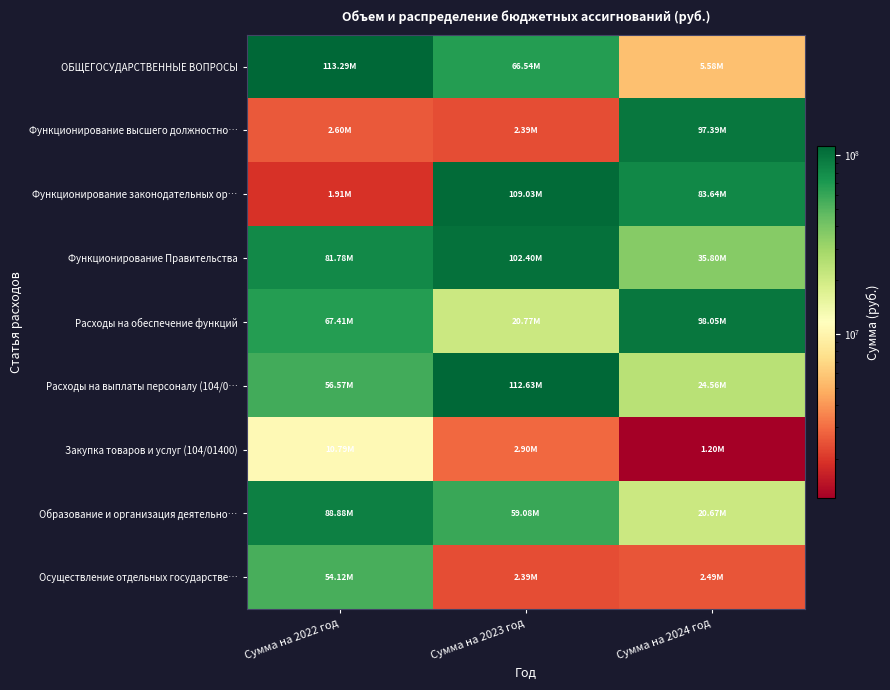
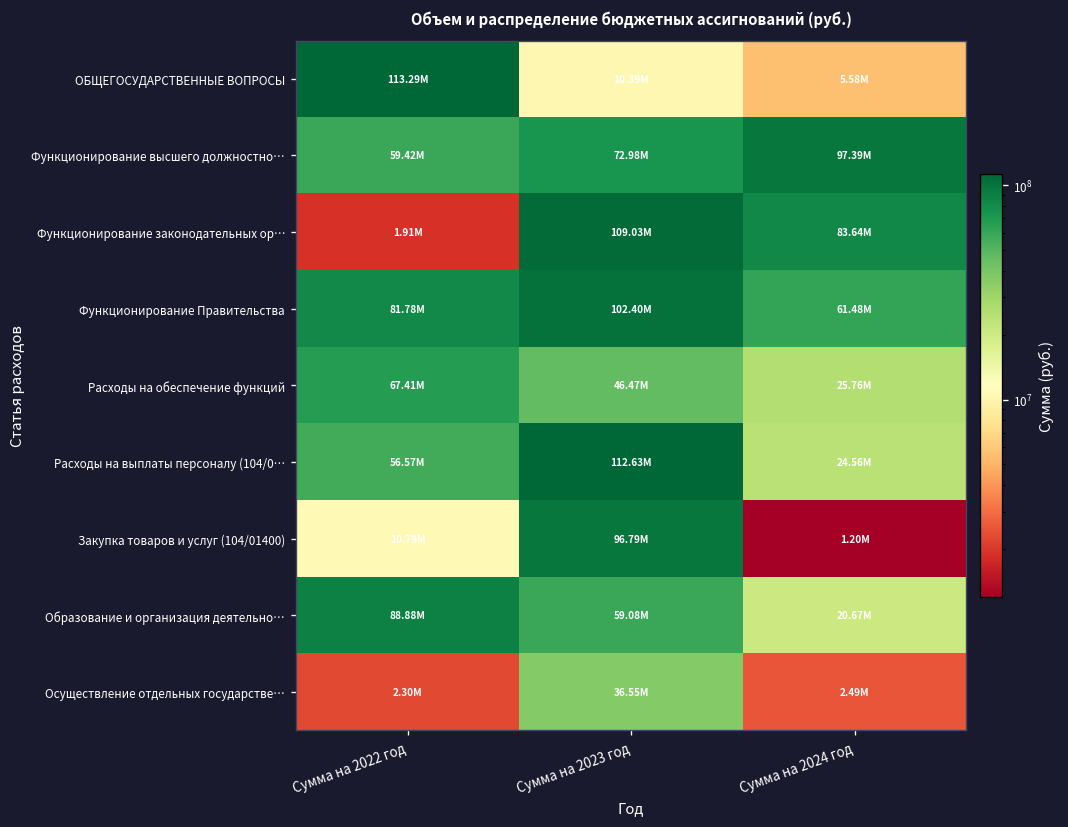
ОБЩЕГОСУДАРСТВЕННЫЕ ВОПРОСЫ, Сумма на 2023 год: 66.54M -> 10.39M
Функционирование высшего должностно…, Сумма на 2022 год: 2.60M -> 59.42M
Функционирование высшего должностно…, Сумма на 2023 год: 2.39M -> 72.98M
Функционирование Правительства, Сумма на 2024 год: 35.80M -> 61.48M
Расходы на обеспечение функций, Сумма на 2023 год: 20.77M -> 46.47M
Расходы на обеспечение функций, Сумма на 2024 год: 98.05M -> 25.76M
Закупка товаров и услуг (104/01400), Сумма на 2023 год: 2.90M -> 96.79M
Осуществление отдельных государстве…, Сумма на 2022 год: 54.12M -> 2.30M
Осуществление отдельных государстве…, Сумма на 2023 год: 2.39M -> 36.55M
